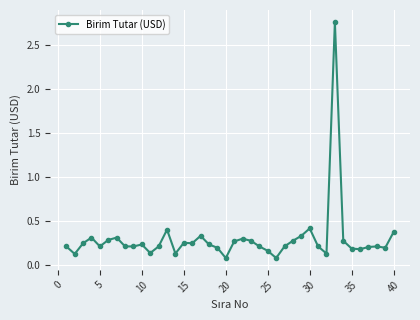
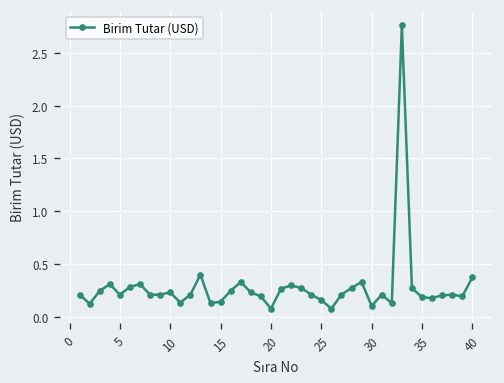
15: 0.2 -> 0.1
30: 0.4 -> 0.1
